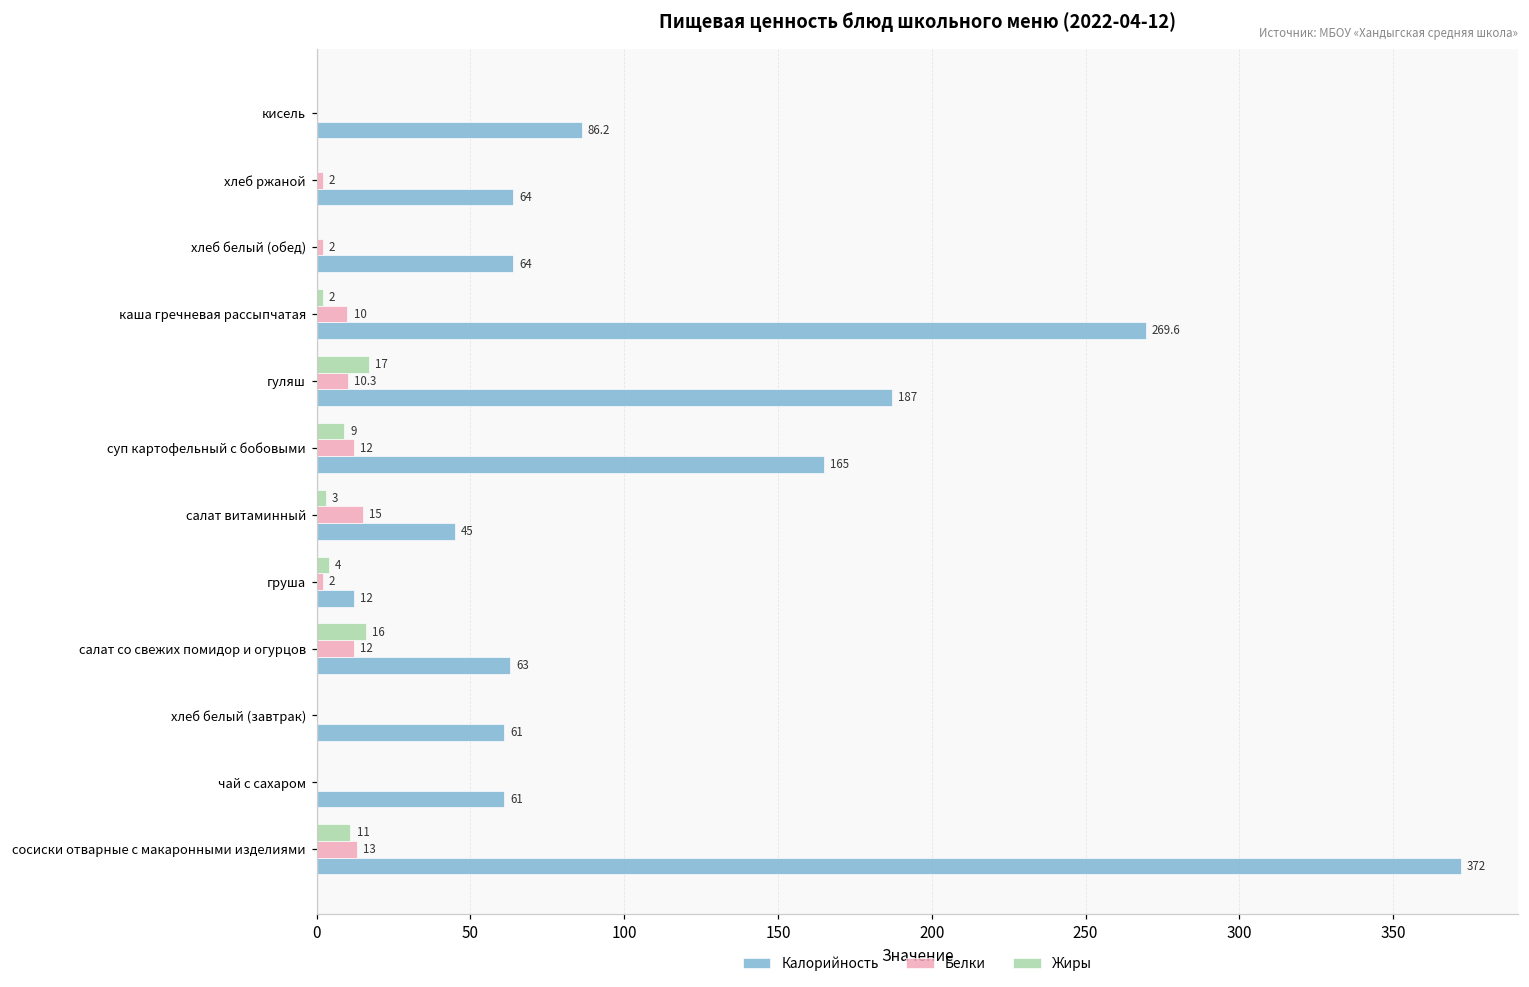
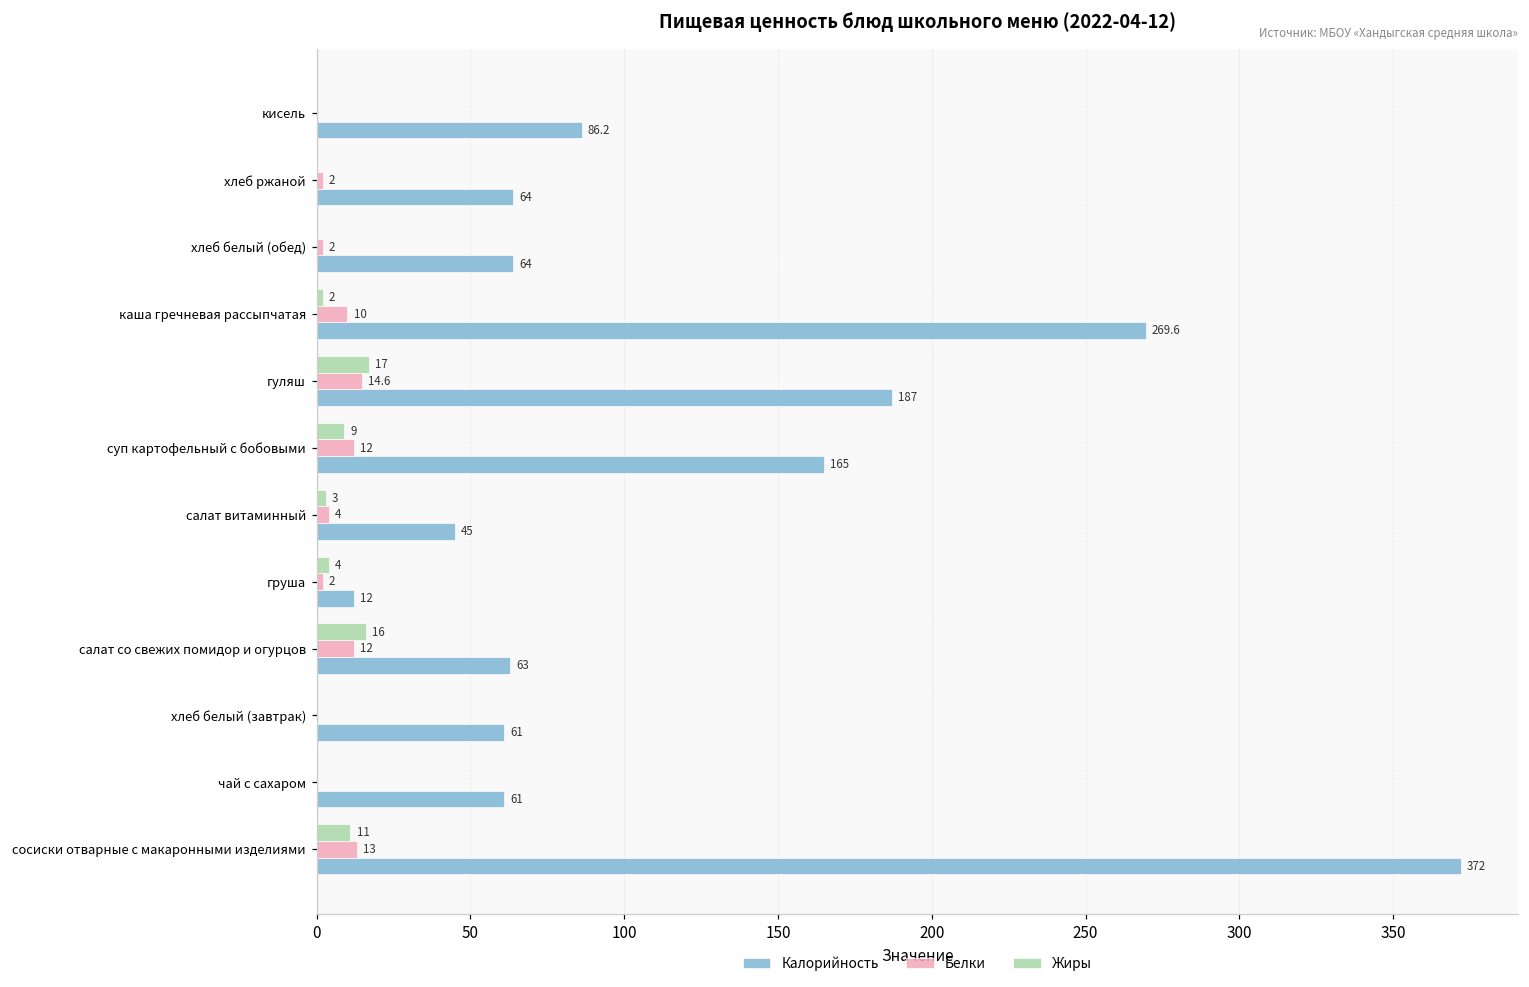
Белки, гуляш: 10.3 -> 14.6
Белки, салат витаминный: 15 -> 4
